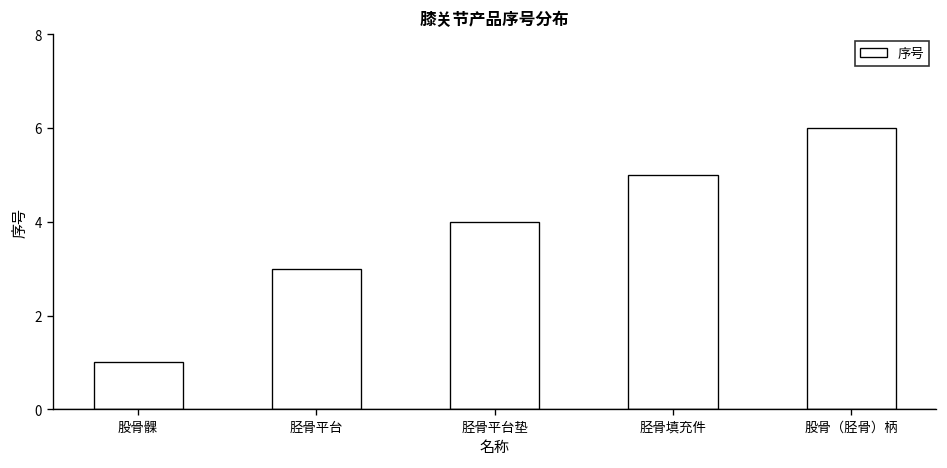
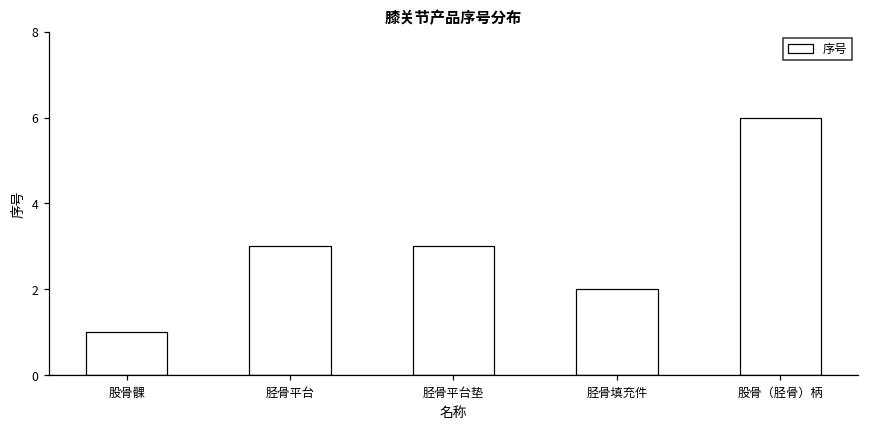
胫骨平台垫: 4 -> 3
胫骨填充件: 5 -> 2
